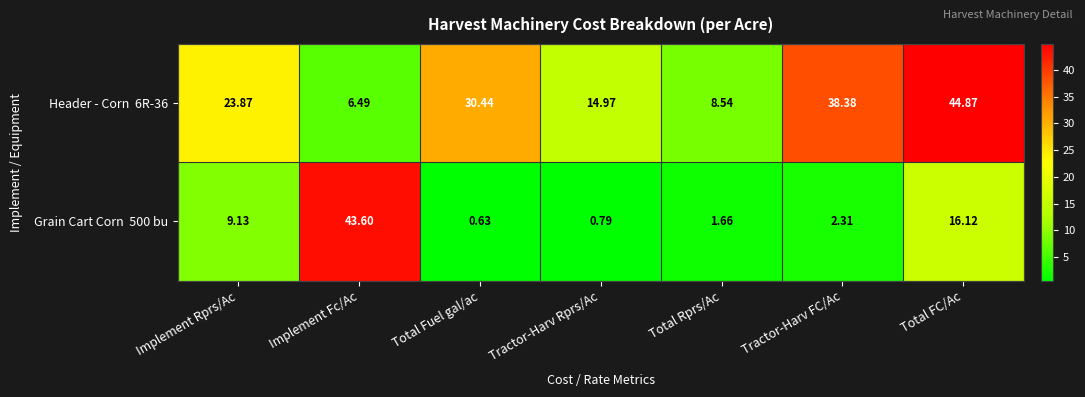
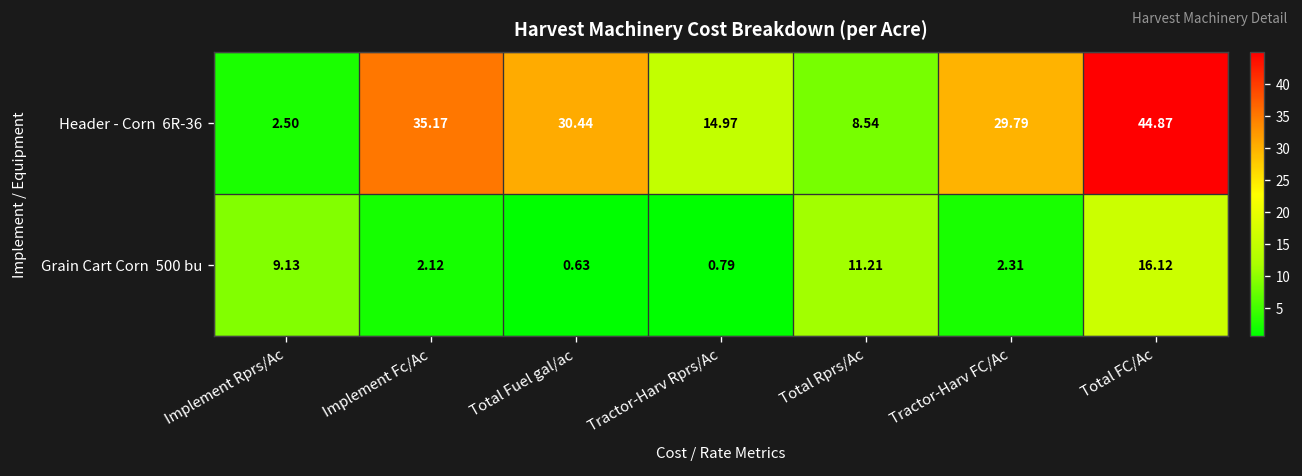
Header - Corn 6R-36, Implement Rprs/Ac: 23.87 -> 2.50
Header - Corn 6R-36, Implement Fc/Ac: 6.49 -> 35.17
Header - Corn 6R-36, Tractor-Harv FC/Ac: 38.38 -> 29.79
Grain Cart Corn 500 bu, Implement Fc/Ac: 43.60 -> 2.12
Grain Cart Corn 500 bu, Total Rprs/Ac: 1.66 -> 11.21
